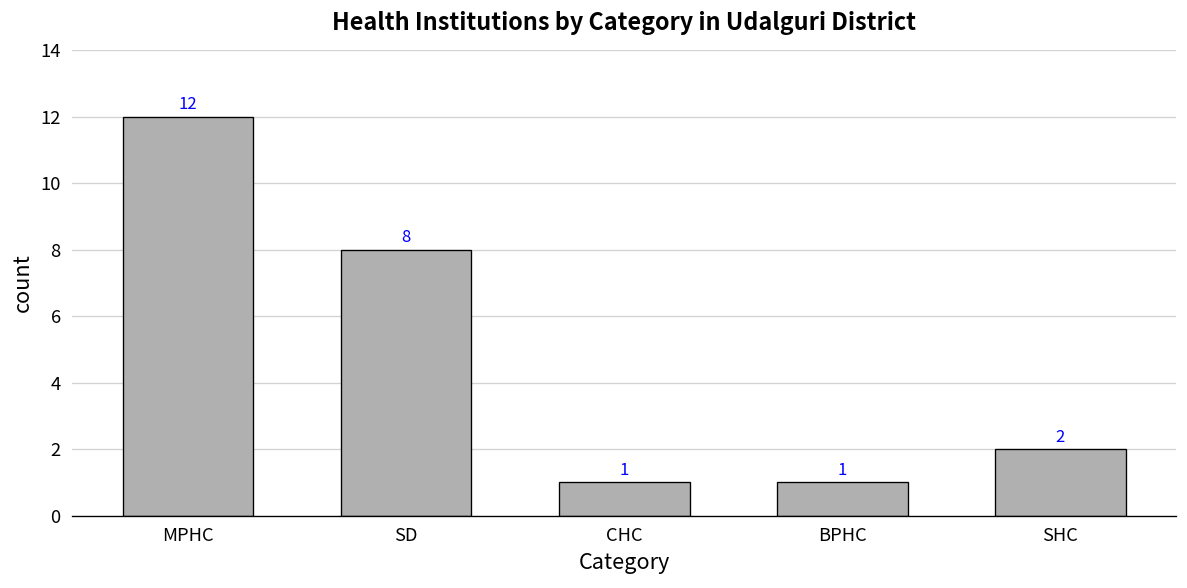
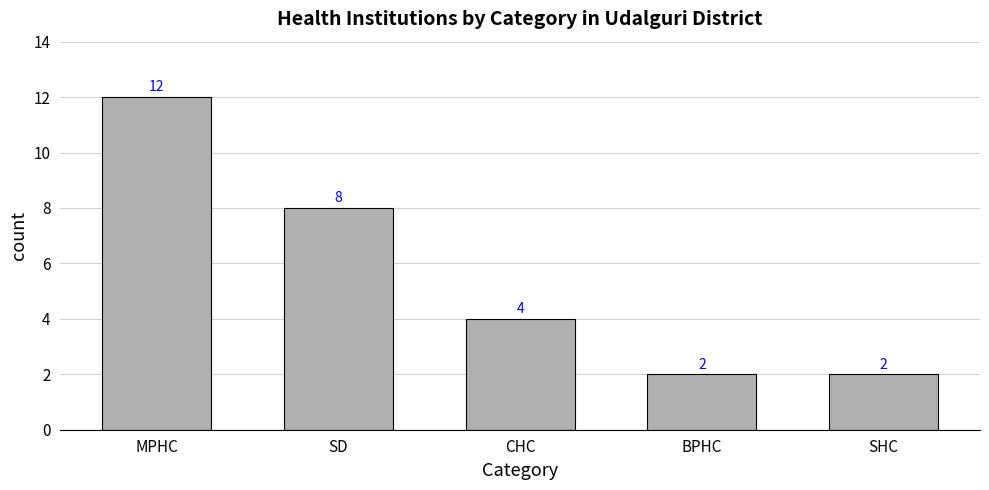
CHC: 1 -> 4
BPHC: 1 -> 2
